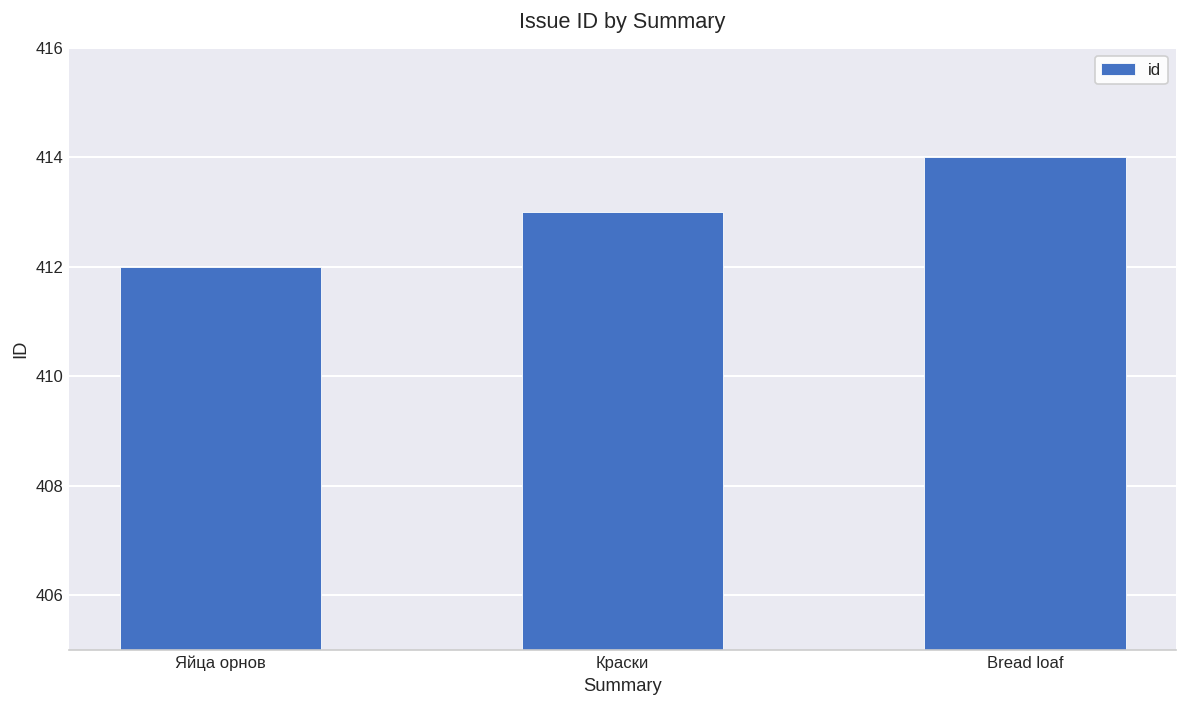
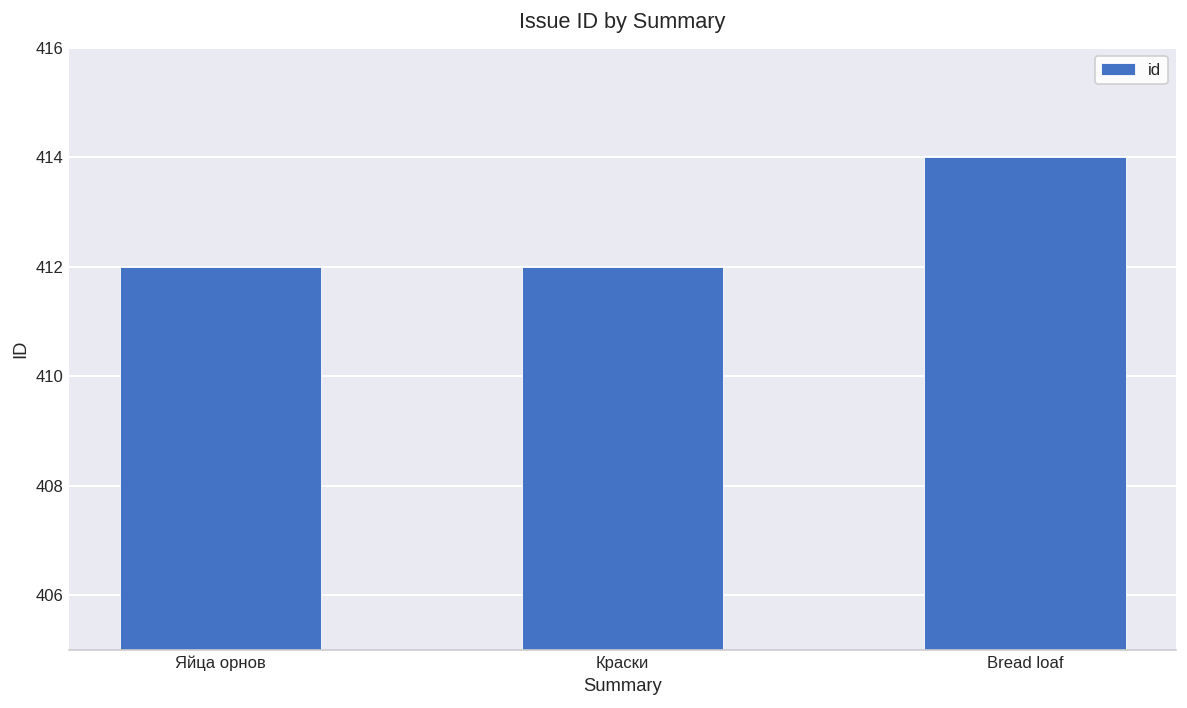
Краски: 413 -> 412
